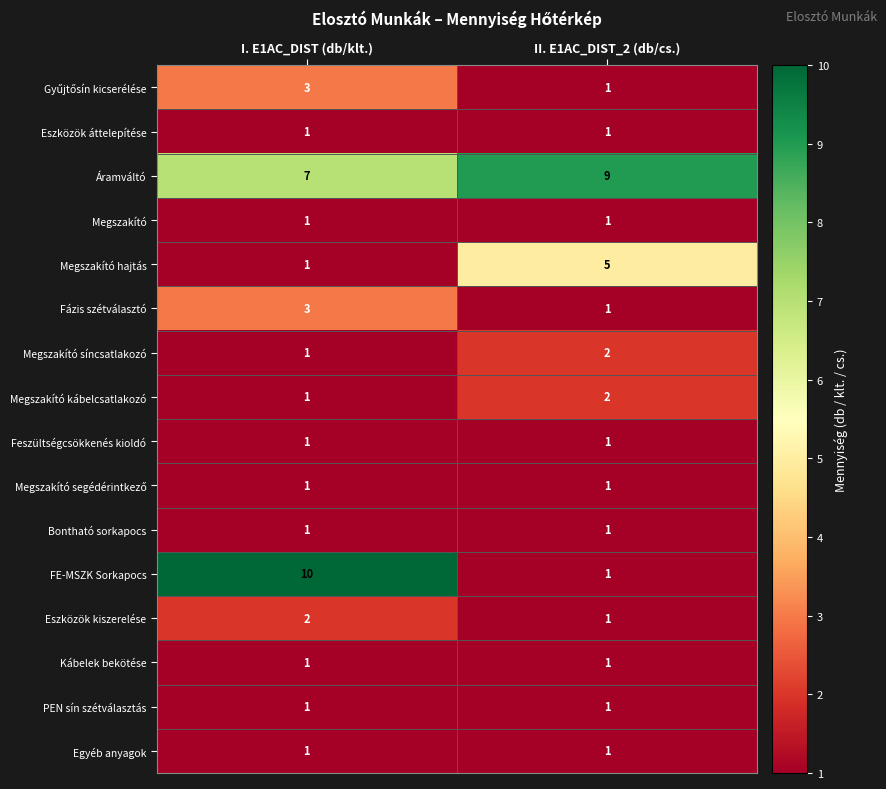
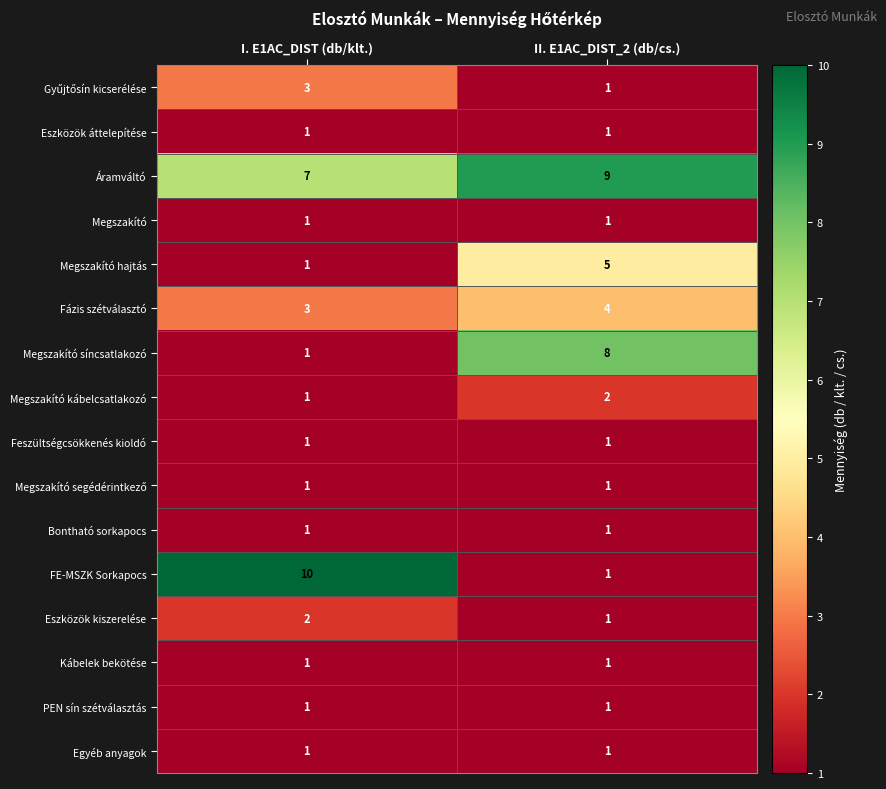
Fázis szétválasztó, II. E1AC_DIST_2 (db/cs.): 1 -> 4
Megszakító síncsatlakozó, II. E1AC_DIST_2 (db/cs.): 2 -> 8
